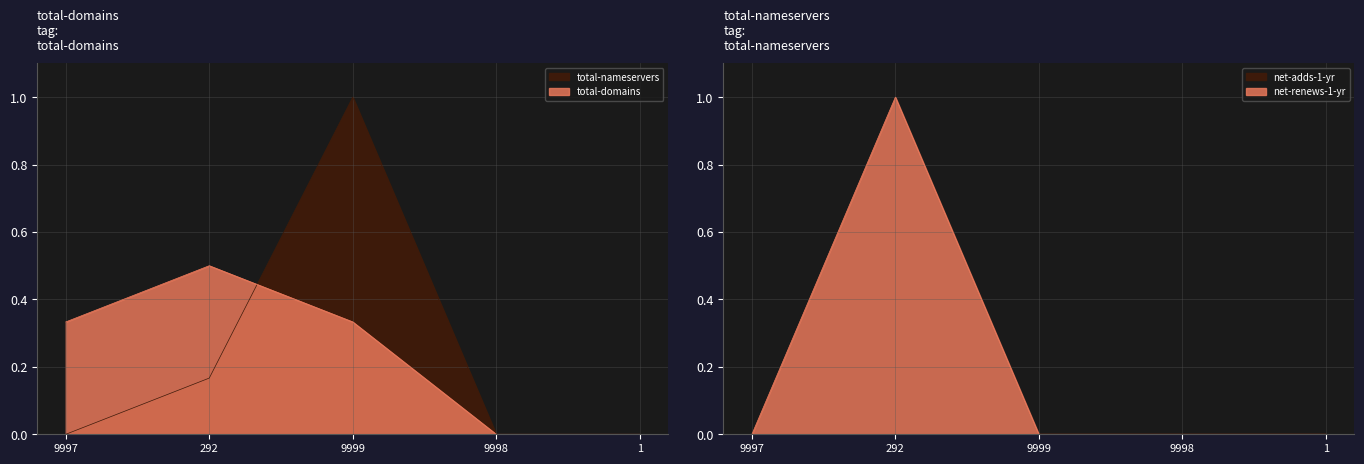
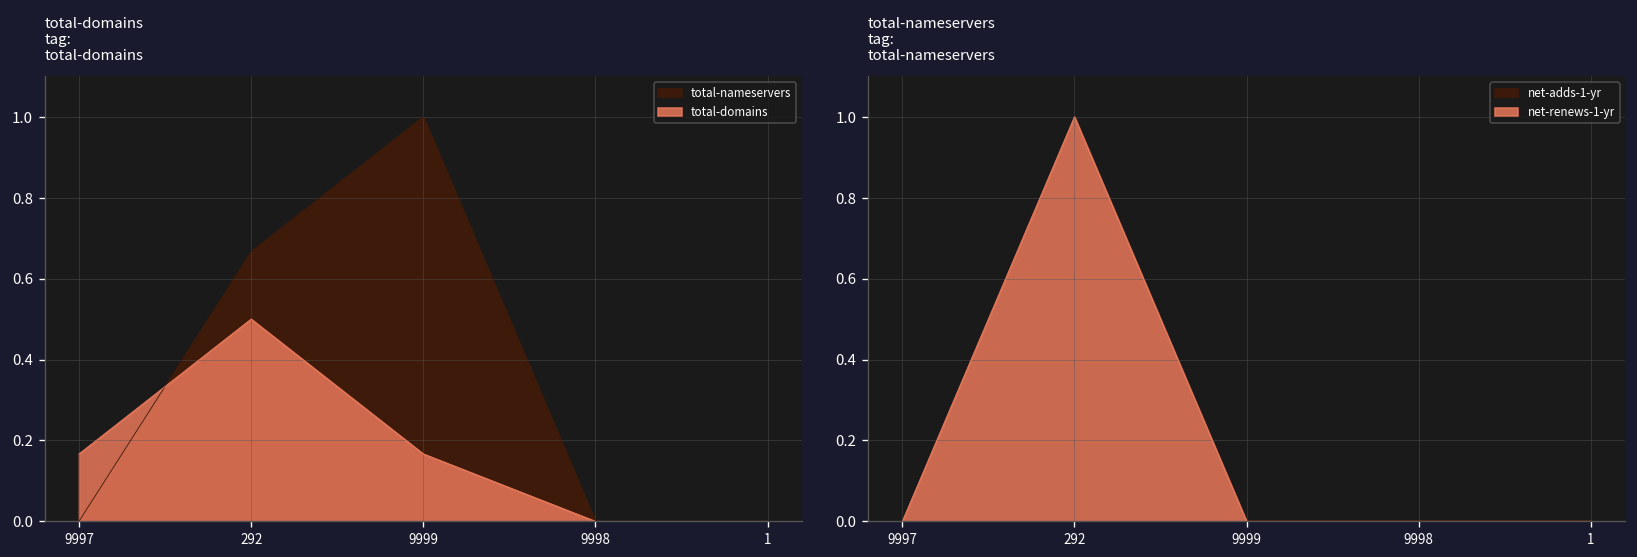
total-domains tag: total-domains, total-domains, 9997: 0.33 -> 0.17
total-domains tag: total-domains, total-nameservers, 292: 0.17 -> 0.67
total-domains tag: total-domains, total-domains, 9999: 0.33 -> 0.17
